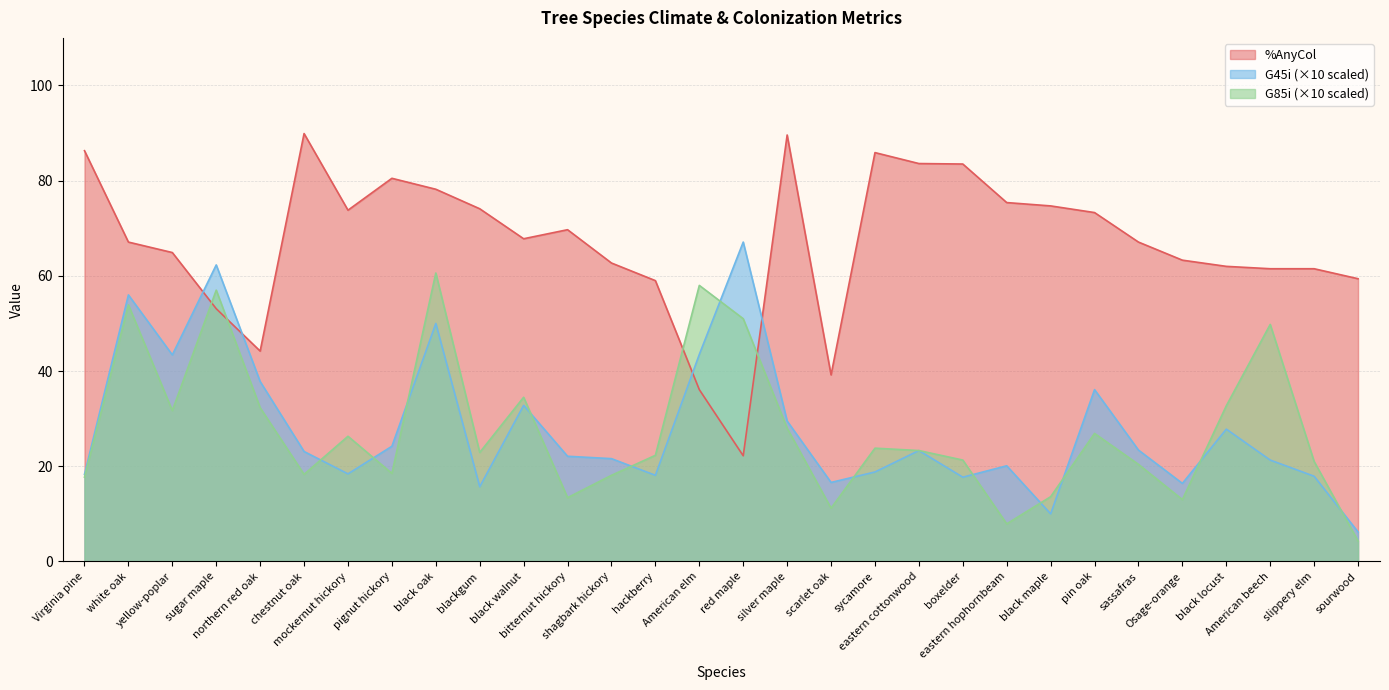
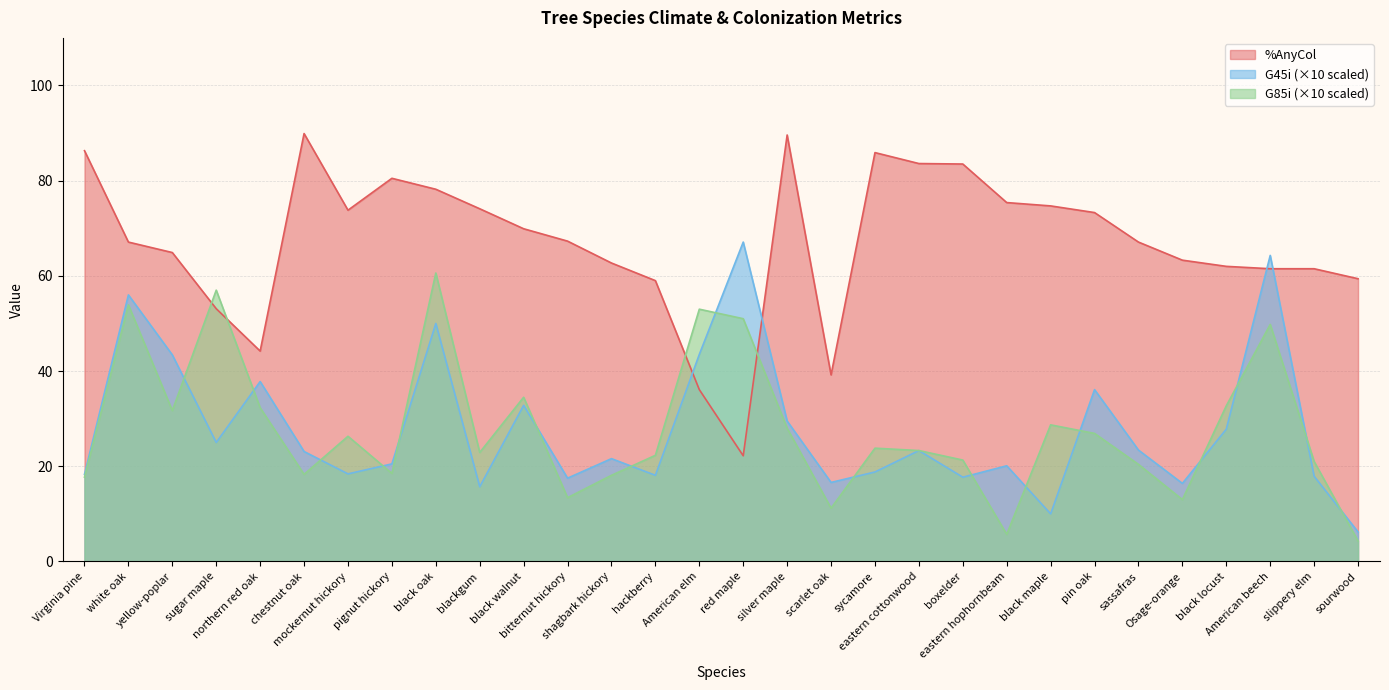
G45i (×10 scaled), sugar maple: 62 -> 25
G45i (×10 scaled), pignut hickory: 24 -> 21
%AnyCol, black walnut: 68 -> 70
%AnyCol, bitternut hickory: 70 -> 67
G45i (×10 scaled), bitternut hickory: 22 -> 18
G85i (×10 scaled), American elm: 58 -> 53
G85i (×10 scaled), eastern hophornbeam: 8 -> 6
G85i (×10 scaled), black maple: 14 -> 29
G45i (×10 scaled), American beech: 21 -> 64
